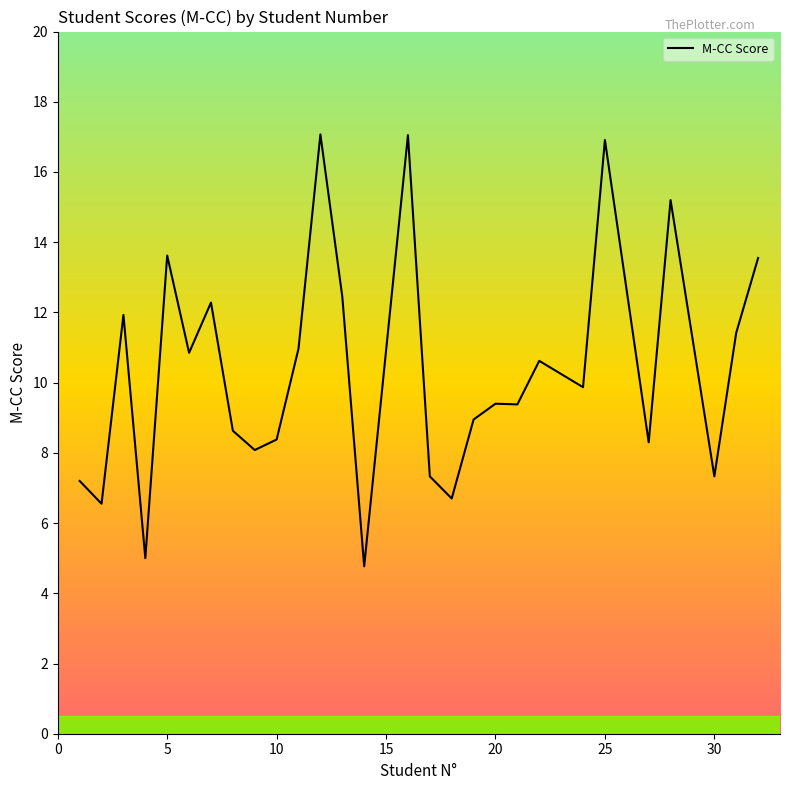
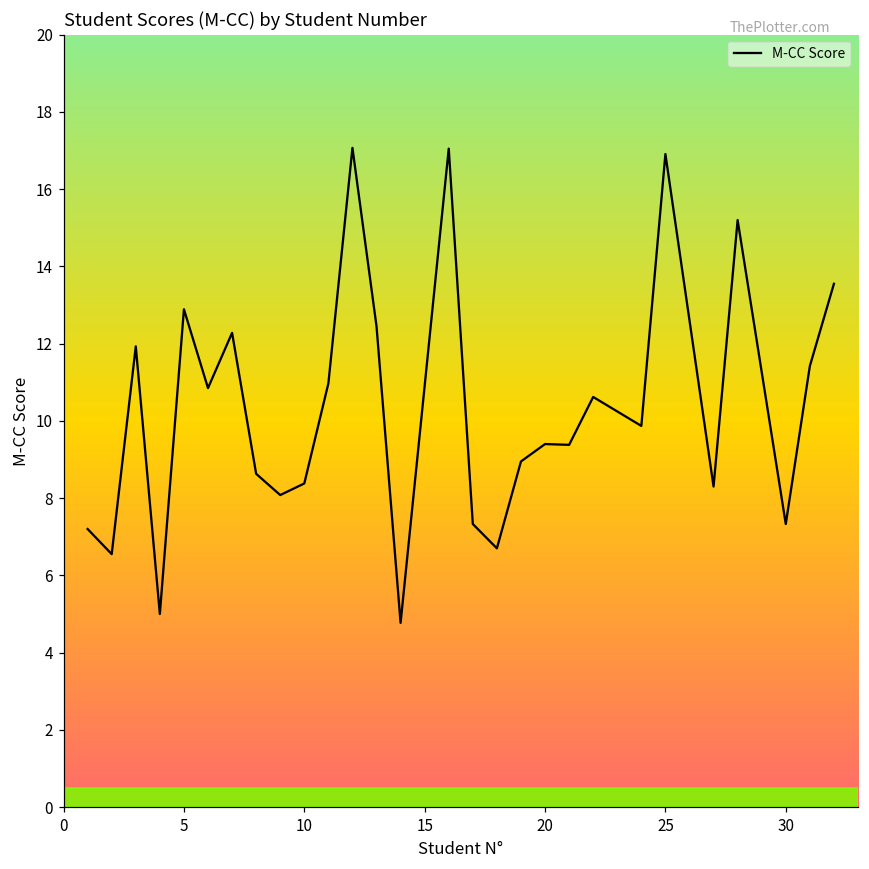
5: 13.6 -> 12.9
